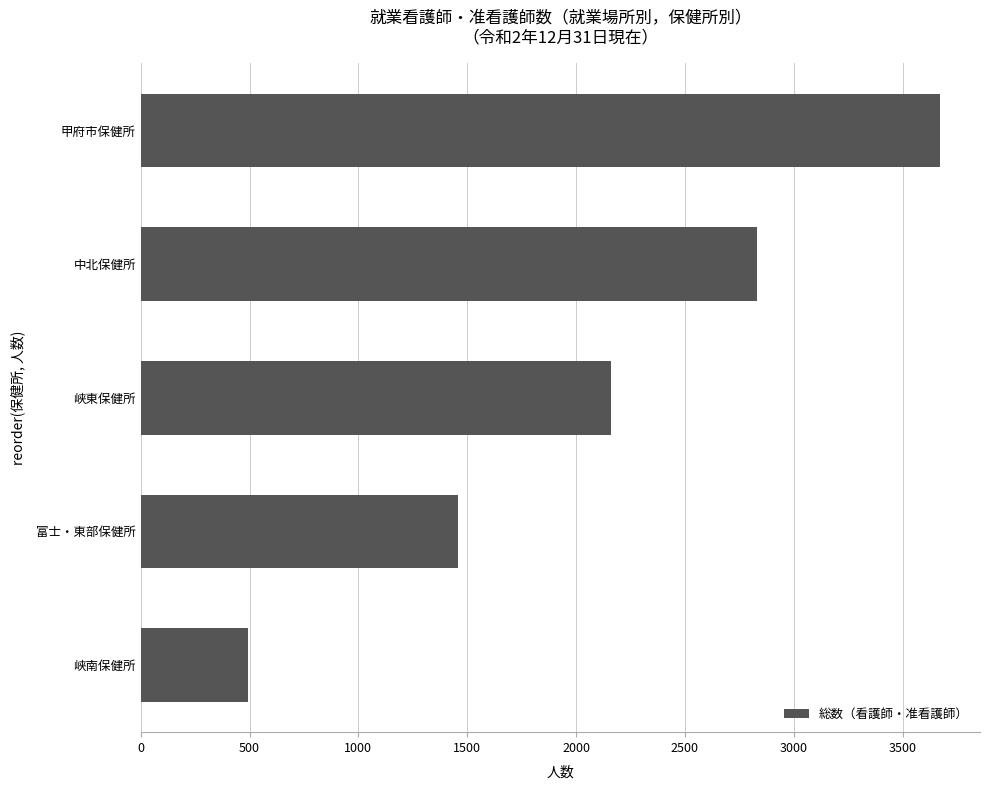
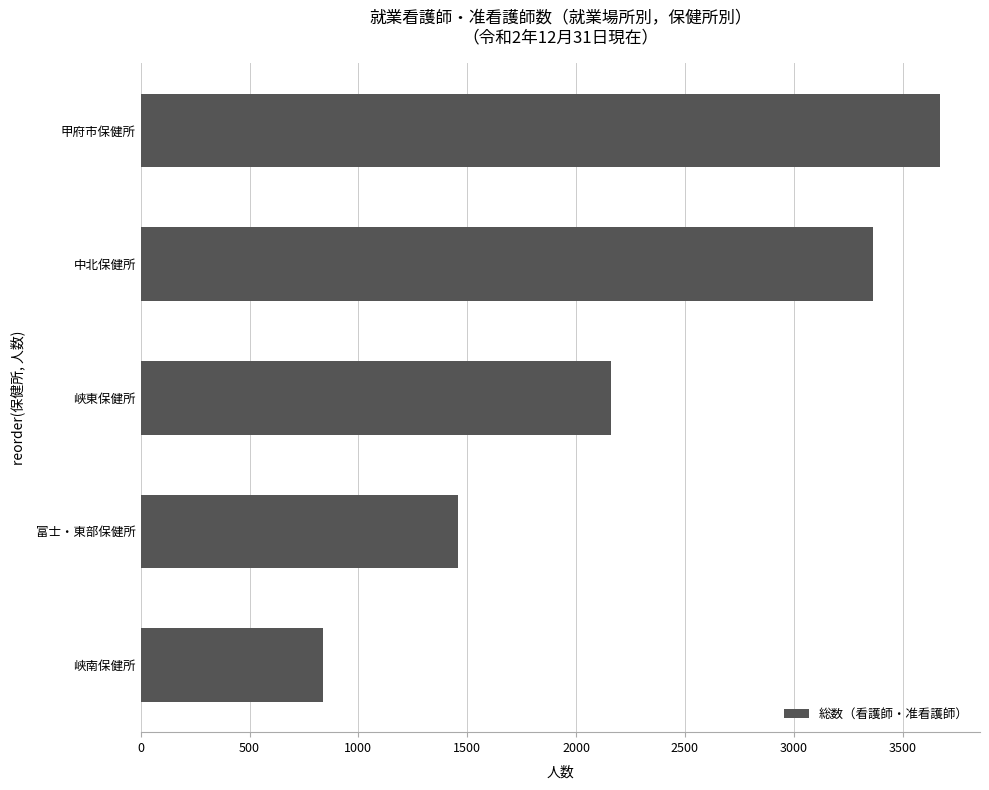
中北保健所: 2830 -> 3360
峡南保健所: 490 -> 840
